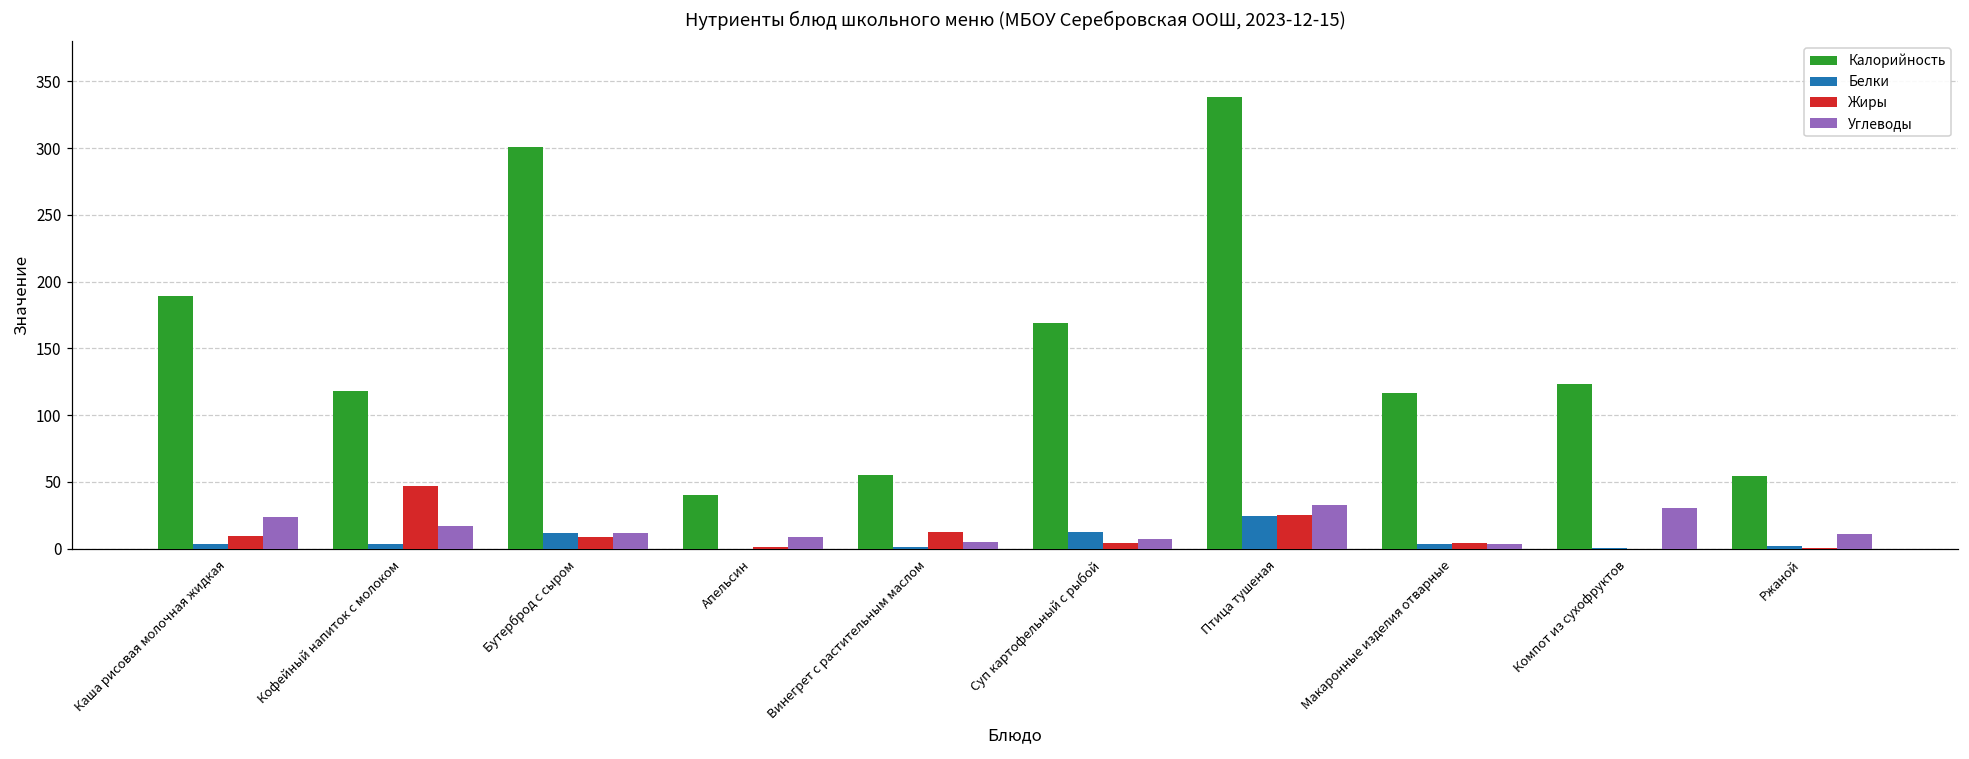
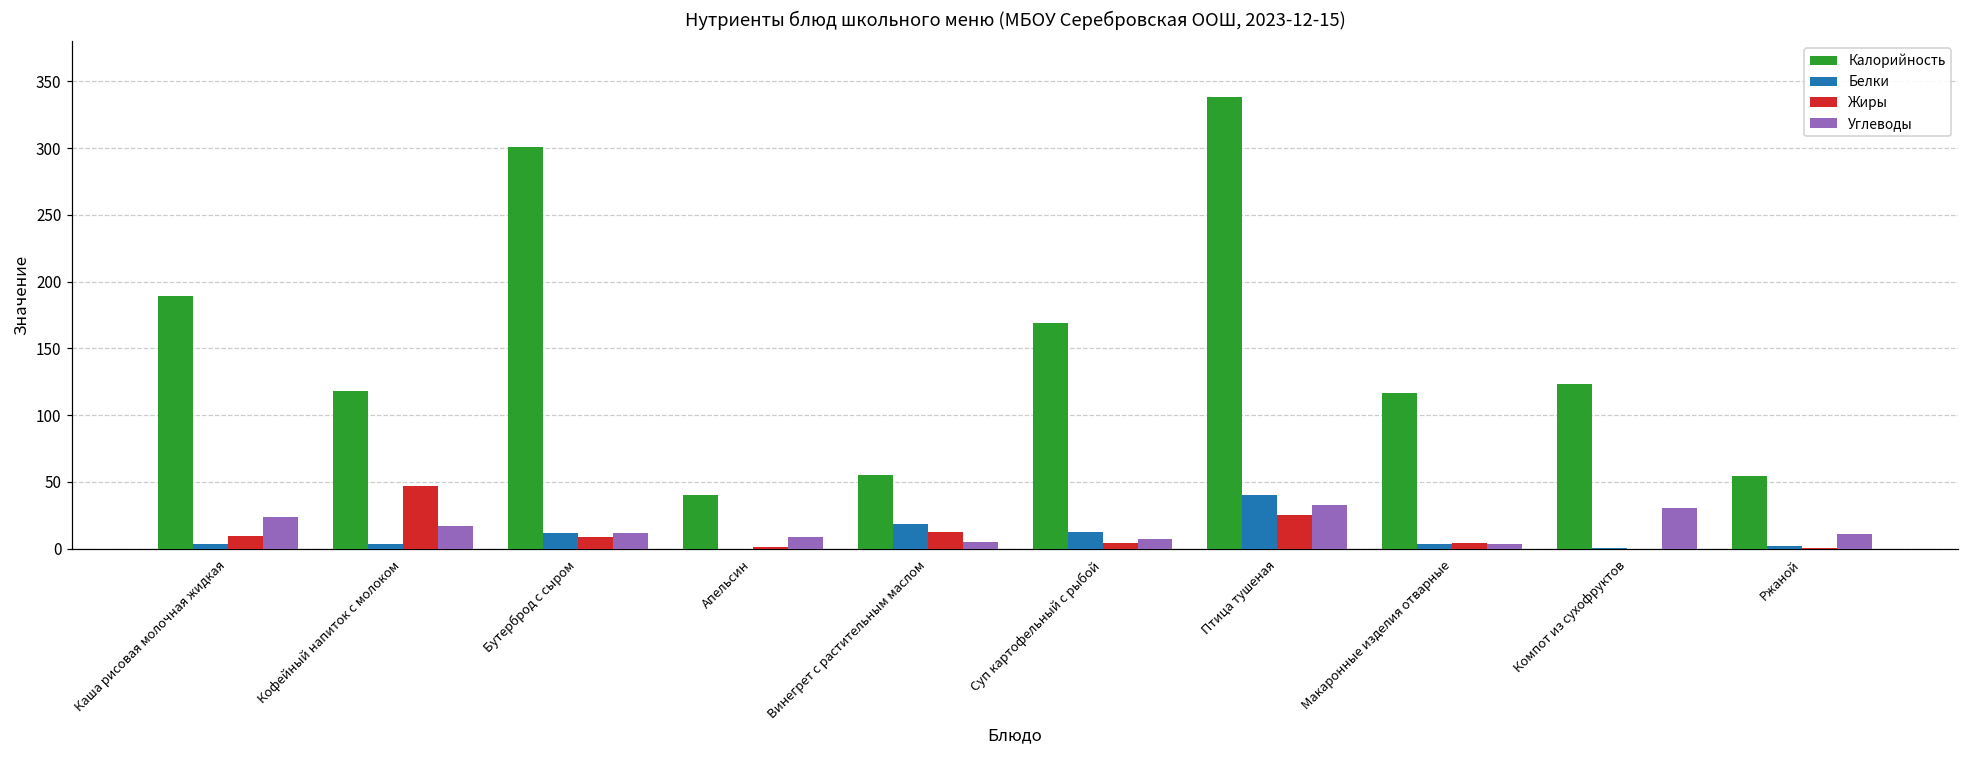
Белки, Винегрет с растительным маслом: 1 -> 18
Белки, Птица тушеная: 25 -> 40
